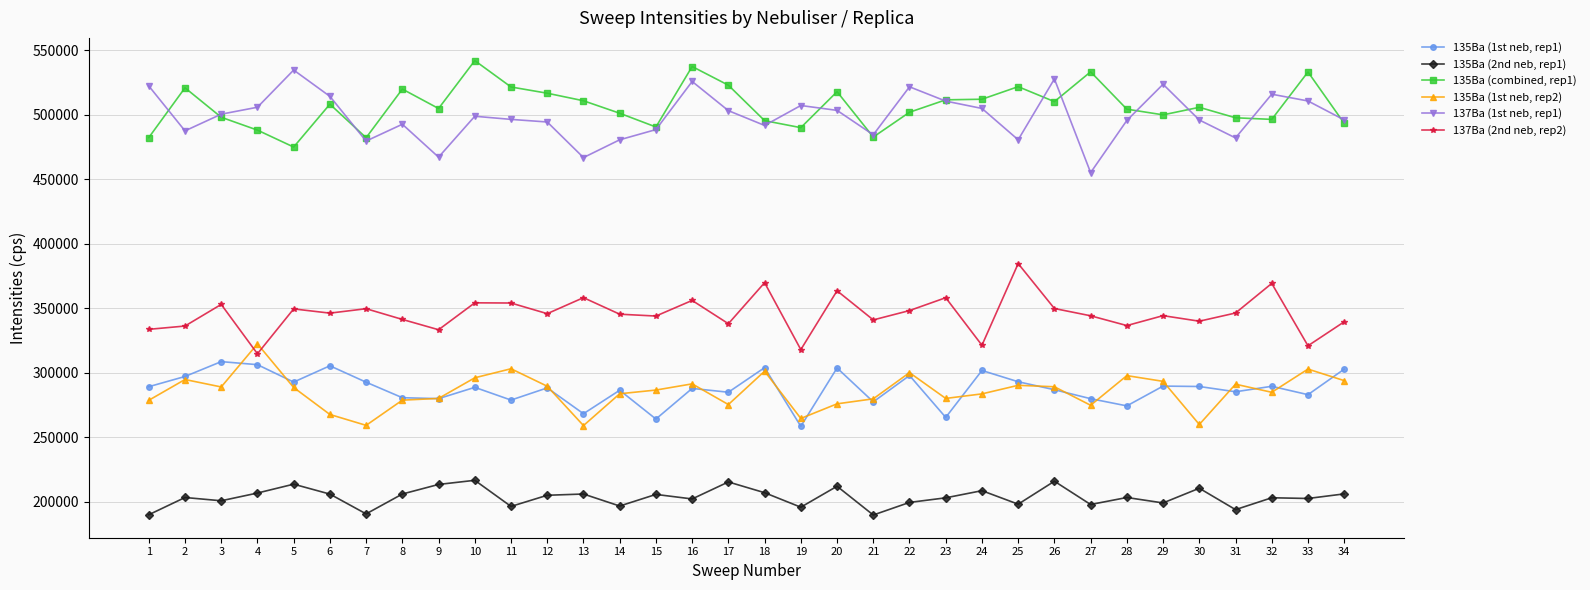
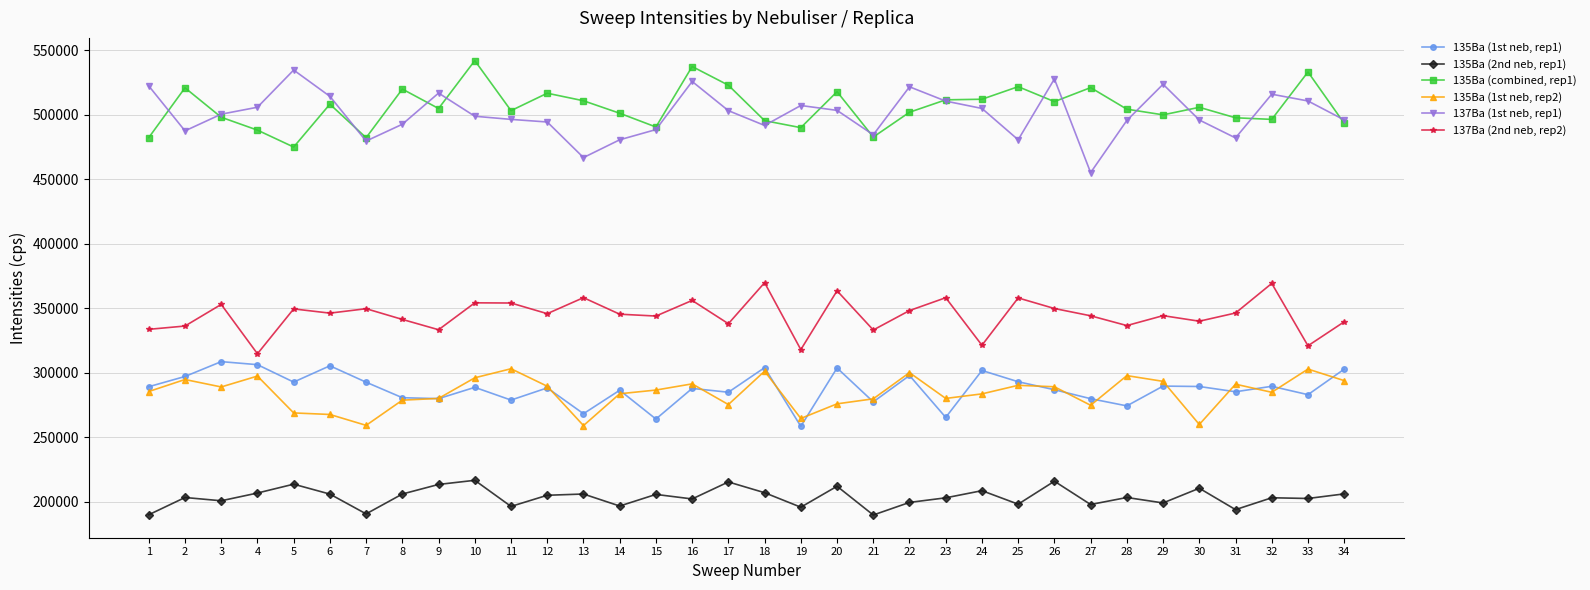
135Ba (1st neb, rep2), 1: 279000 -> 286000
135Ba (1st neb, rep2), 4: 323000 -> 298000
135Ba (1st neb, rep2), 5: 289000 -> 269000
137Ba (1st neb, rep1), 9: 467000 -> 517000
135Ba (combined, rep1), 11: 522000 -> 503000
137Ba (2nd neb, rep2), 21: 341000 -> 333000
137Ba (2nd neb, rep2), 25: 385000 -> 358000
135Ba (combined, rep1), 27: 533000 -> 521000
